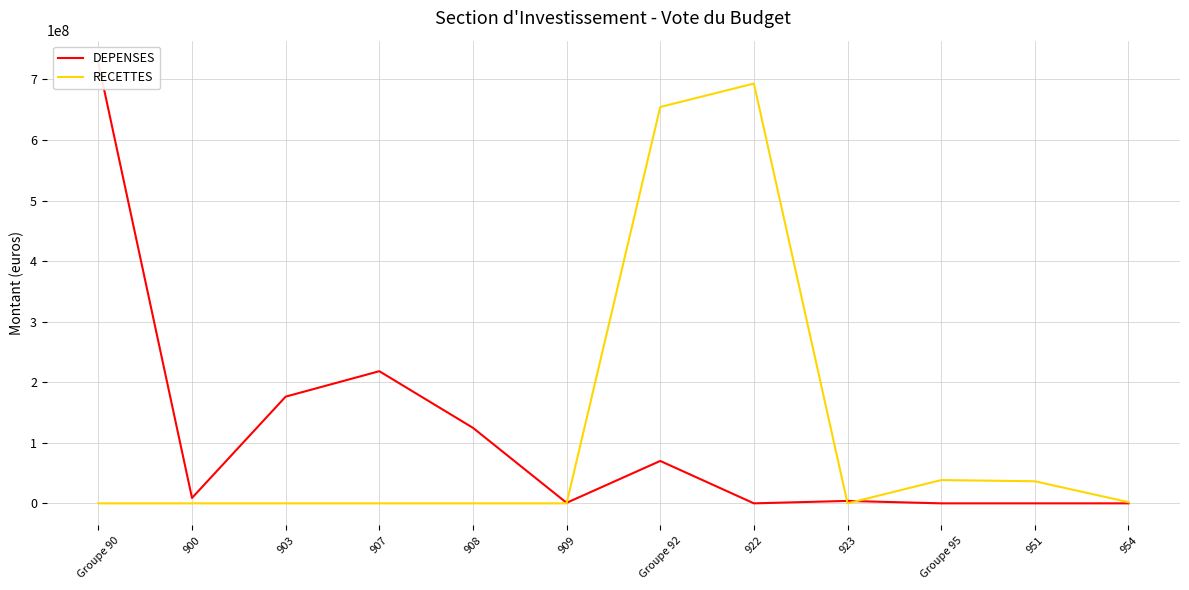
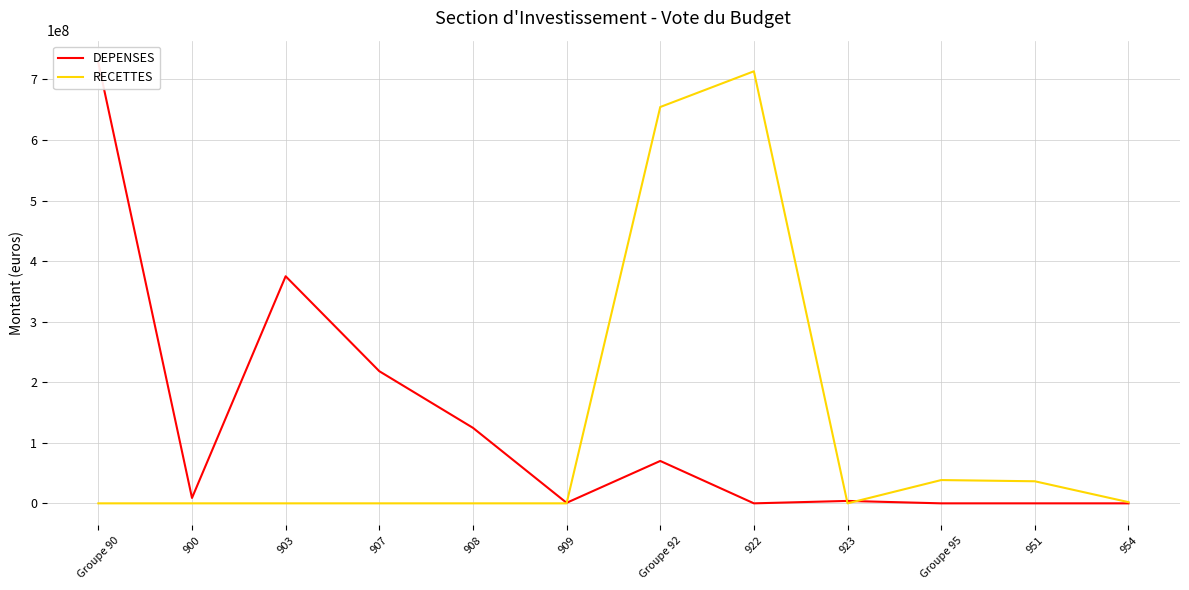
DEPENSES, 903: 180000000 -> 380000000
RECETTES, 922: 690000000 -> 710000000
